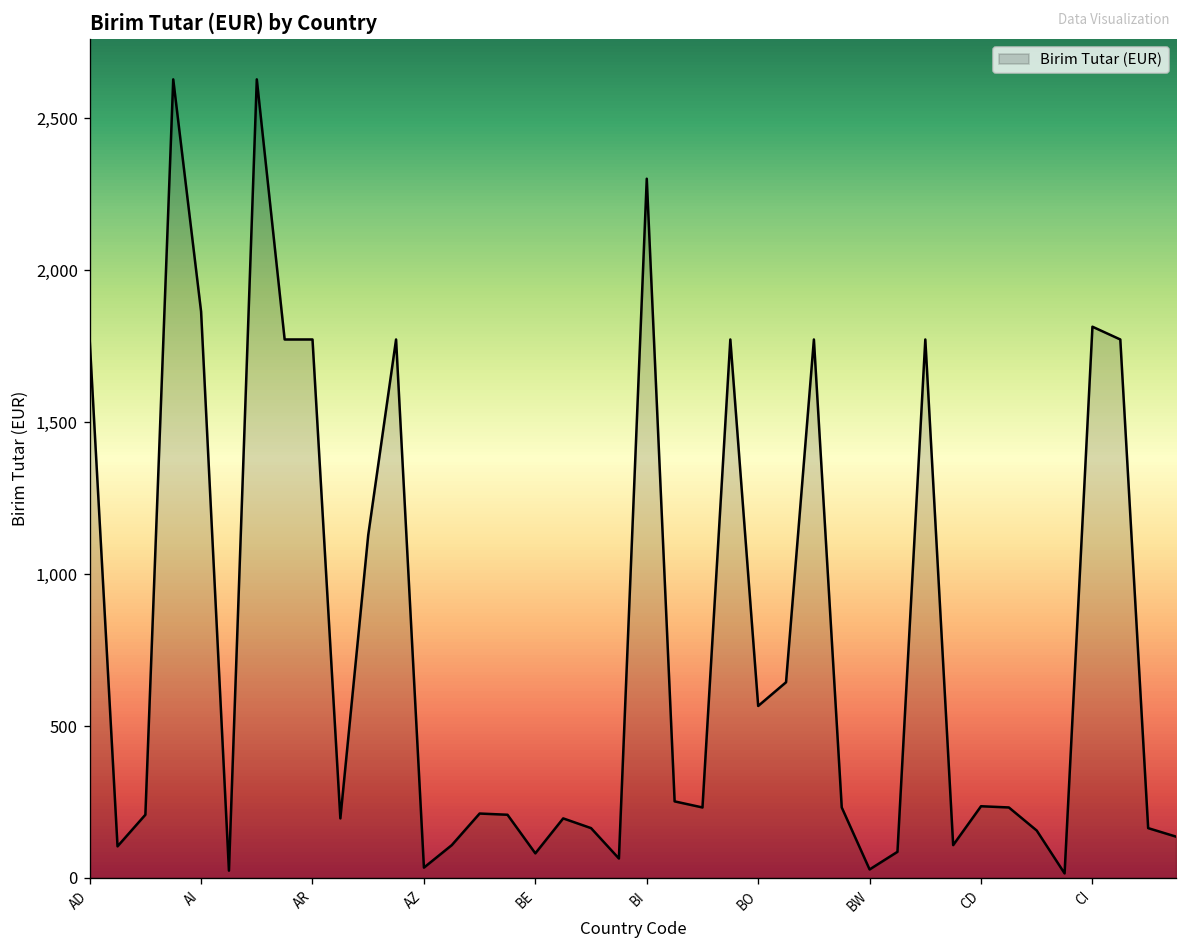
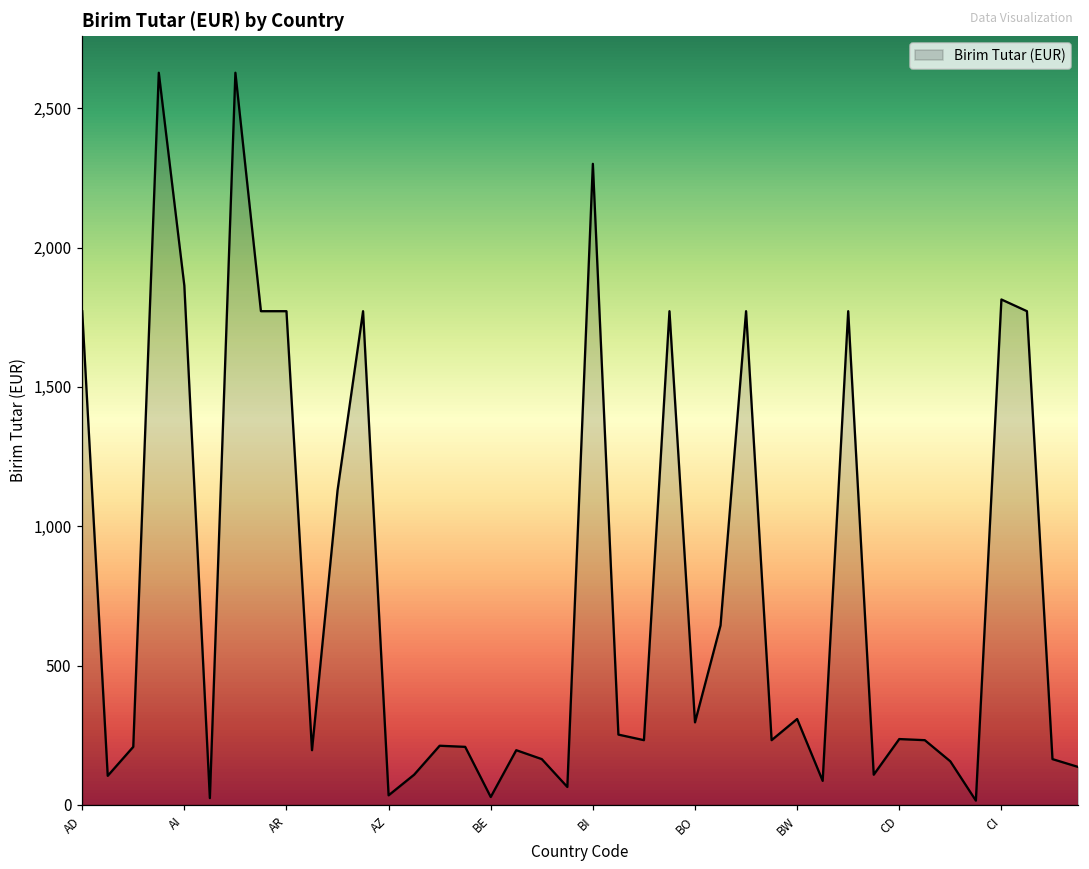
BE: 80 -> 30
BO: 570 -> 300
BW: 30 -> 310
